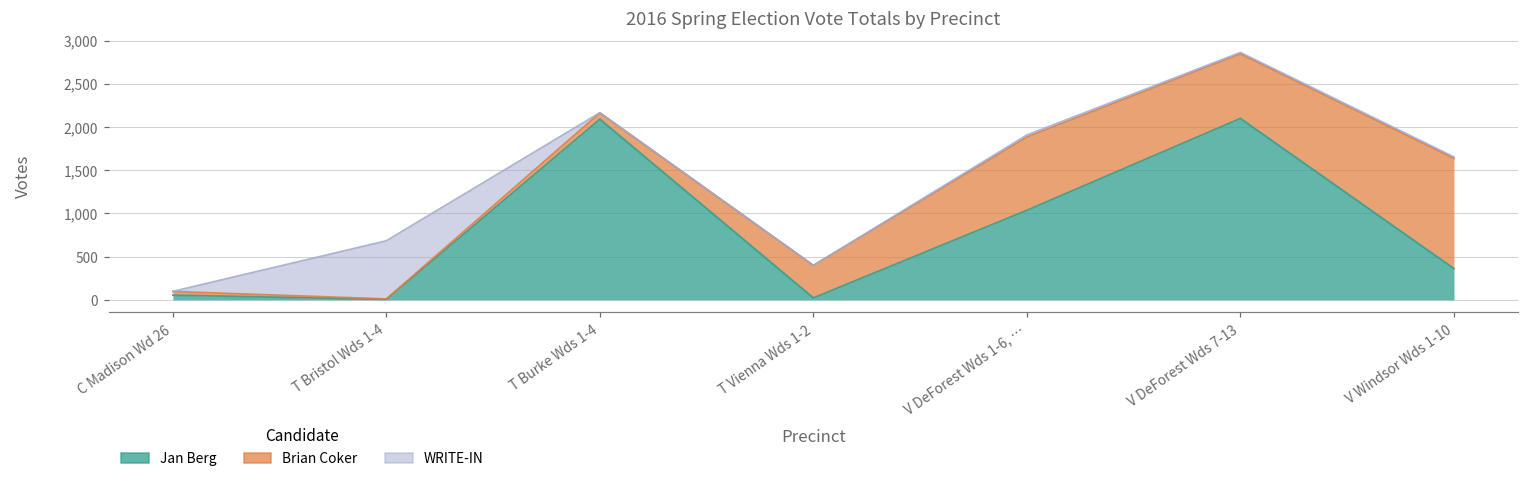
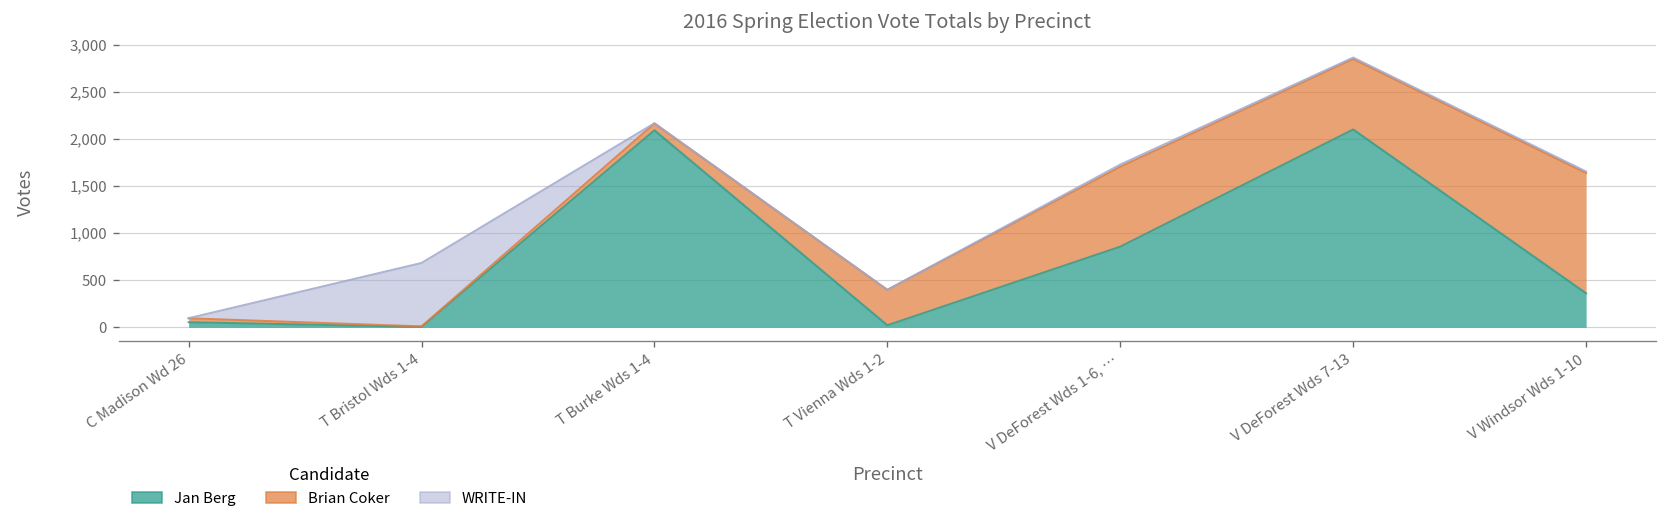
Jan Berg, V DeForest Wds 1-6, …: 1,000 -> 900
